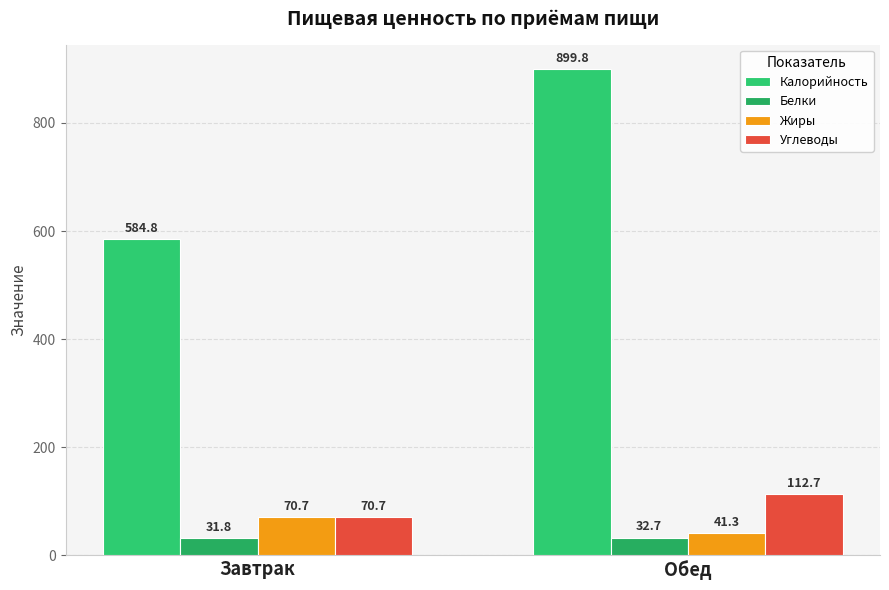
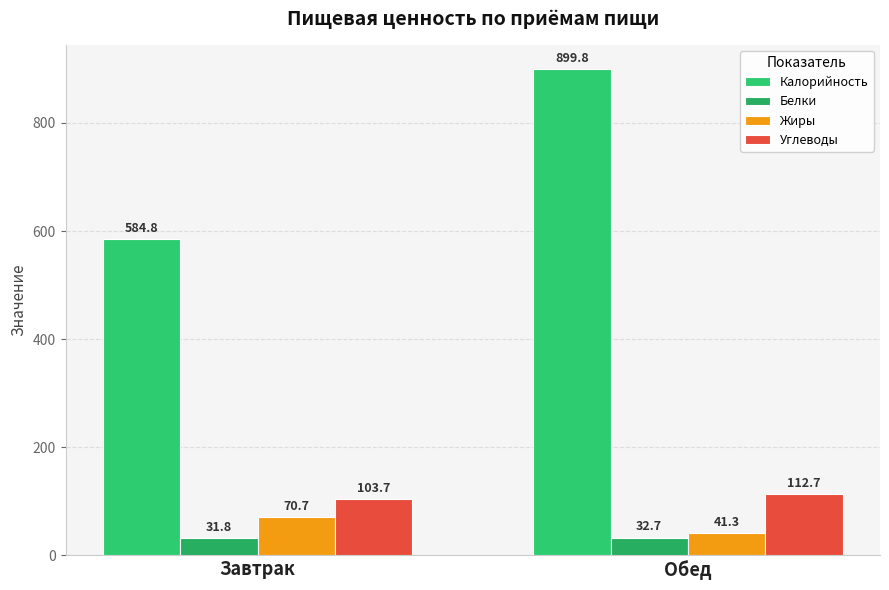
Углеводы, Завтрак: 70.7 -> 103.7
